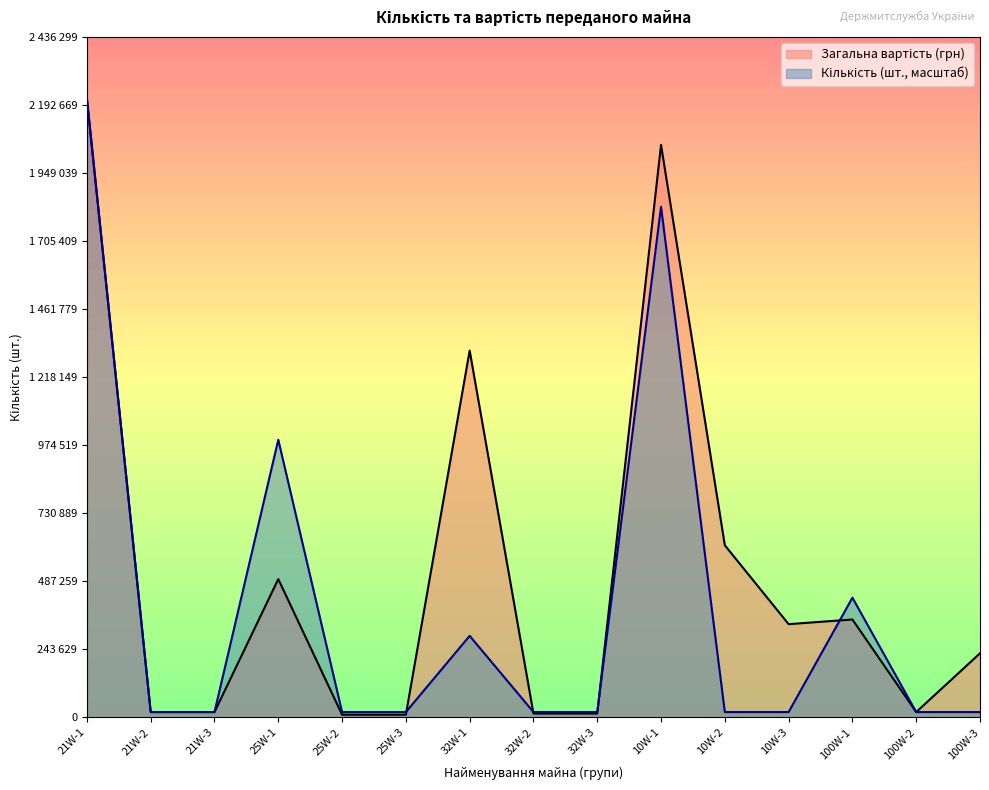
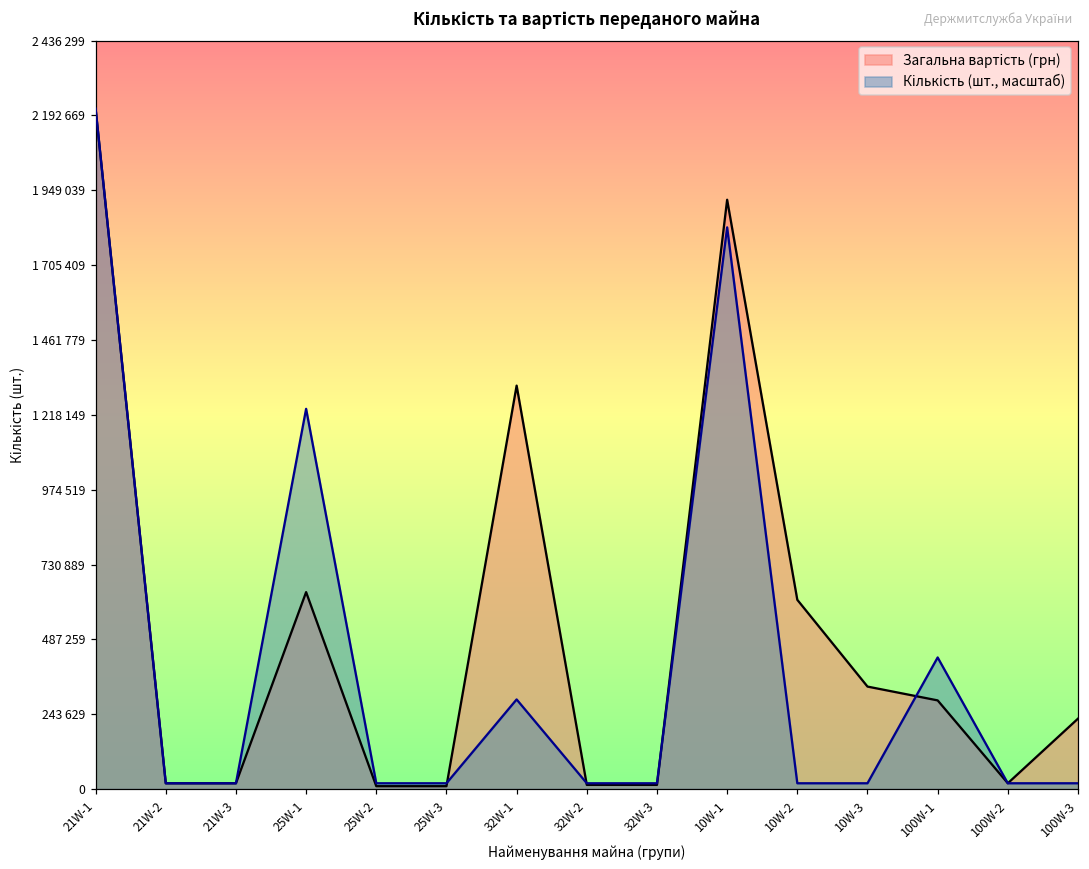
Загальна вартість (грн), 25W-1: 500000 -> 640000
Кількість (шт., масштаб), 25W-1: 990000 -> 1240000
Загальна вартість (грн), 10W-1: 2050000 -> 1920000
Загальна вартість (грн), 100W-1: 350000 -> 290000
